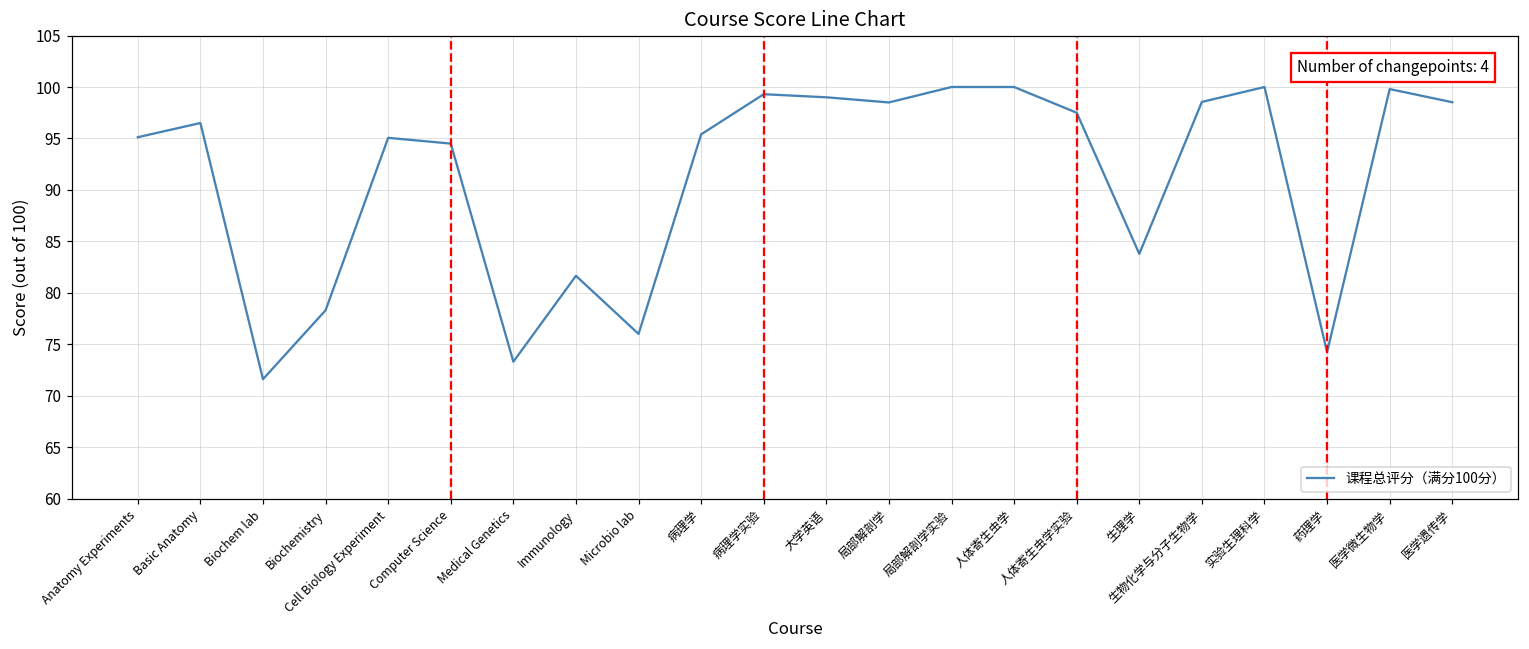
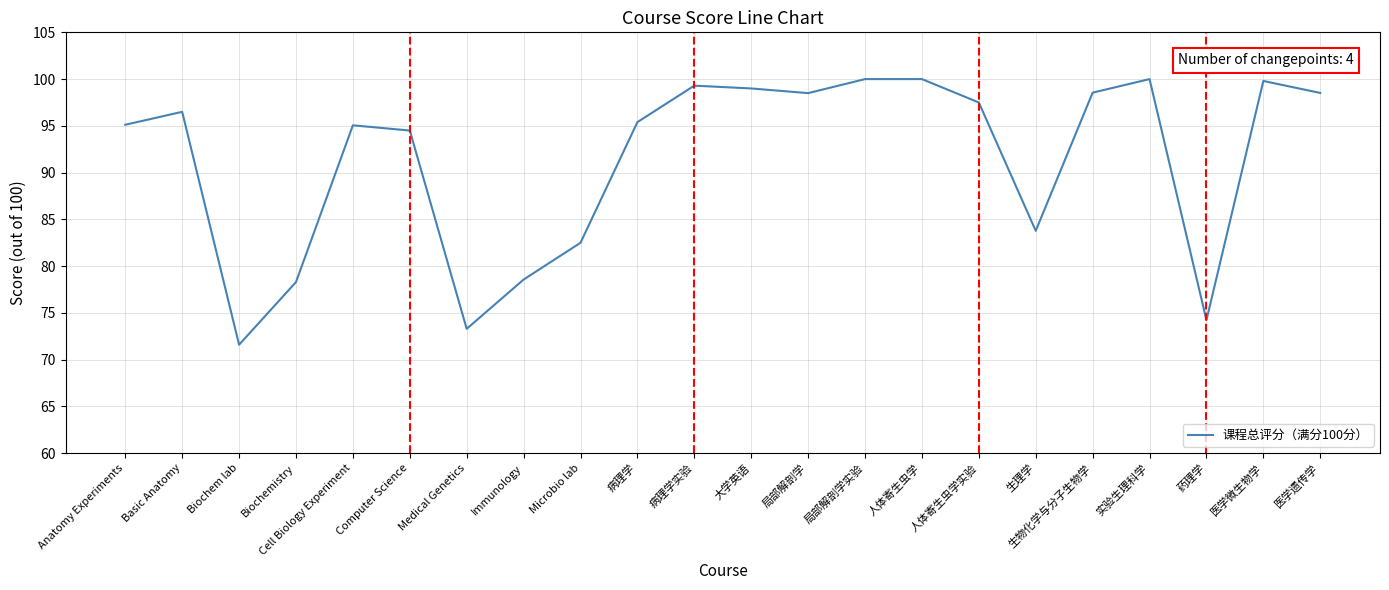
Immunology: 82 -> 79
Microbio lab: 76 -> 83
